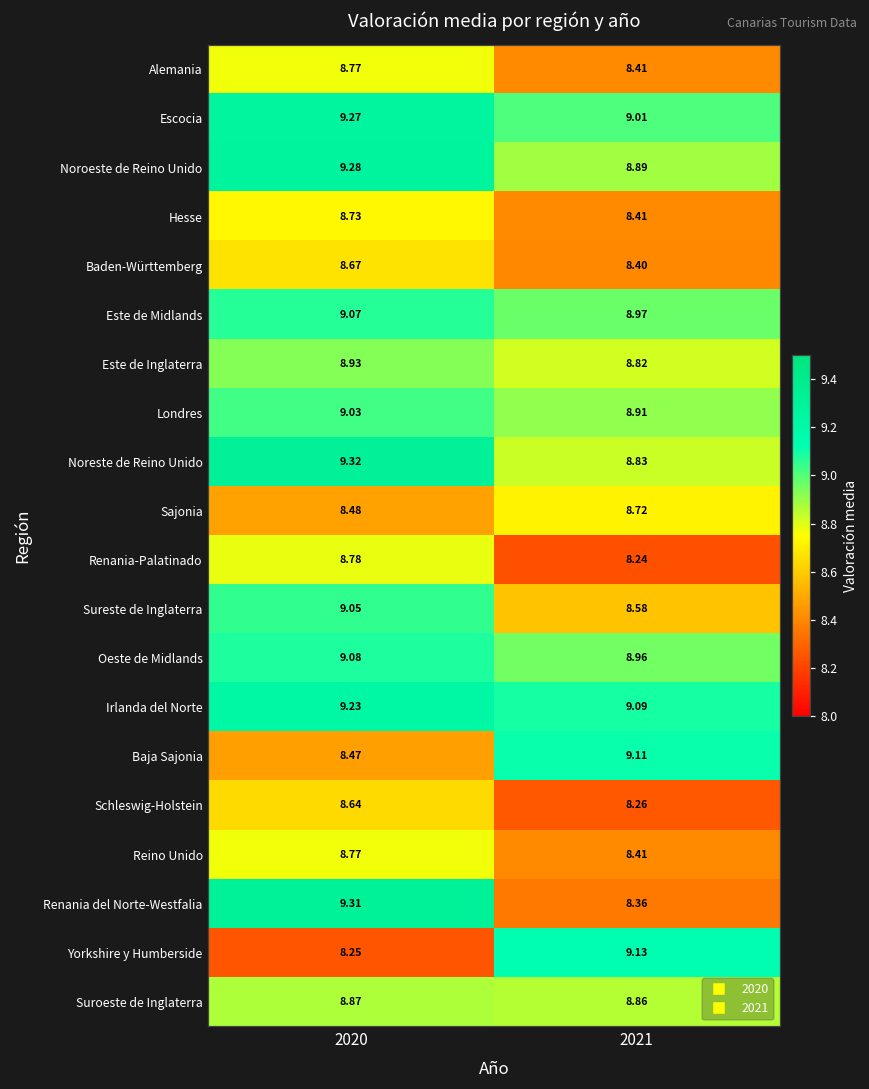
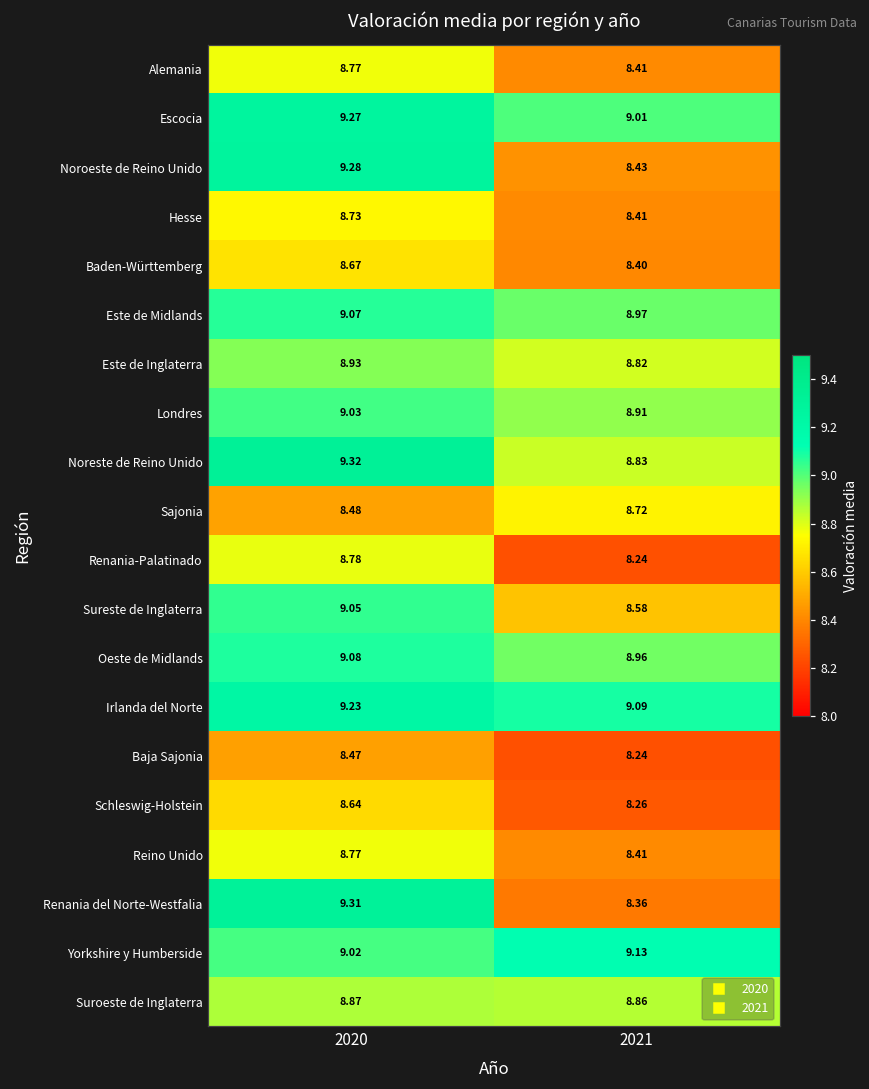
Noroeste de Reino Unido, 2021: 8.89 -> 8.43
Baja Sajonia, 2021: 9.11 -> 8.24
Yorkshire y Humberside, 2020: 8.25 -> 9.02
